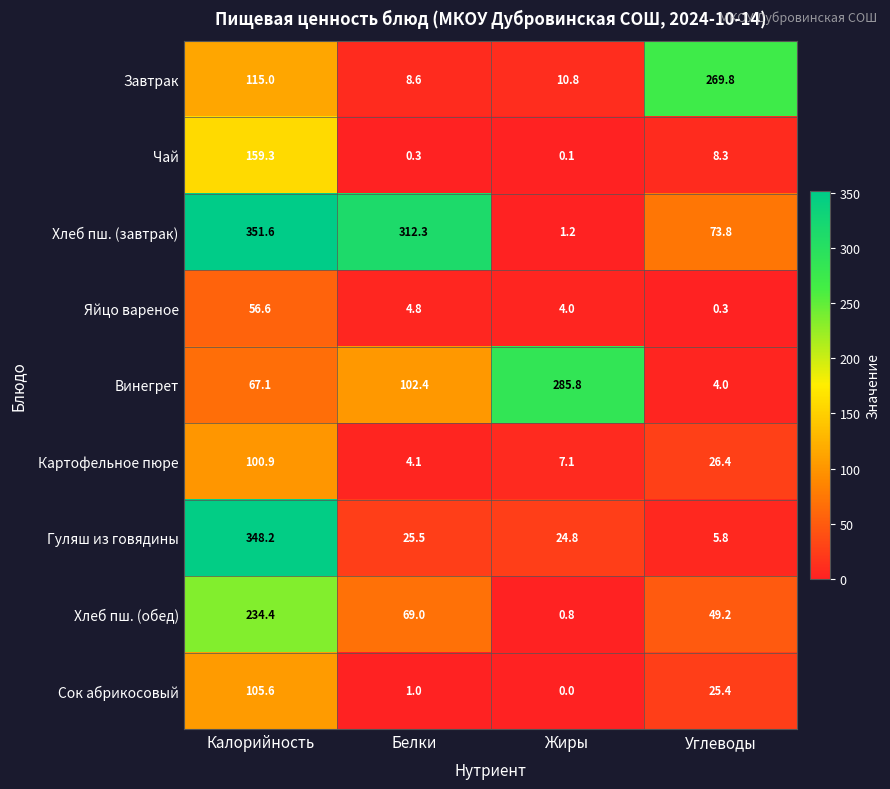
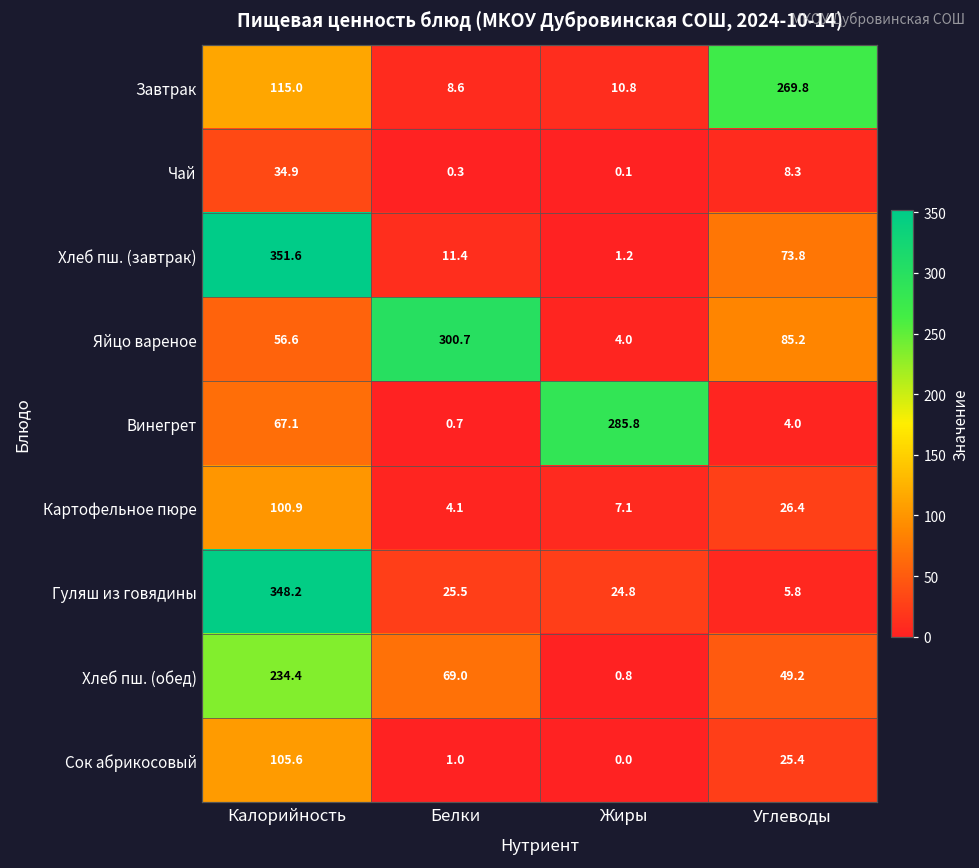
Чай, Калорийность: 159.3 -> 34.9
Хлеб пш. (завтрак), Белки: 312.3 -> 11.4
Яйцо вареное, Белки: 4.8 -> 300.7
Яйцо вареное, Углеводы: 0.3 -> 85.2
Винегрет, Белки: 102.4 -> 0.7
